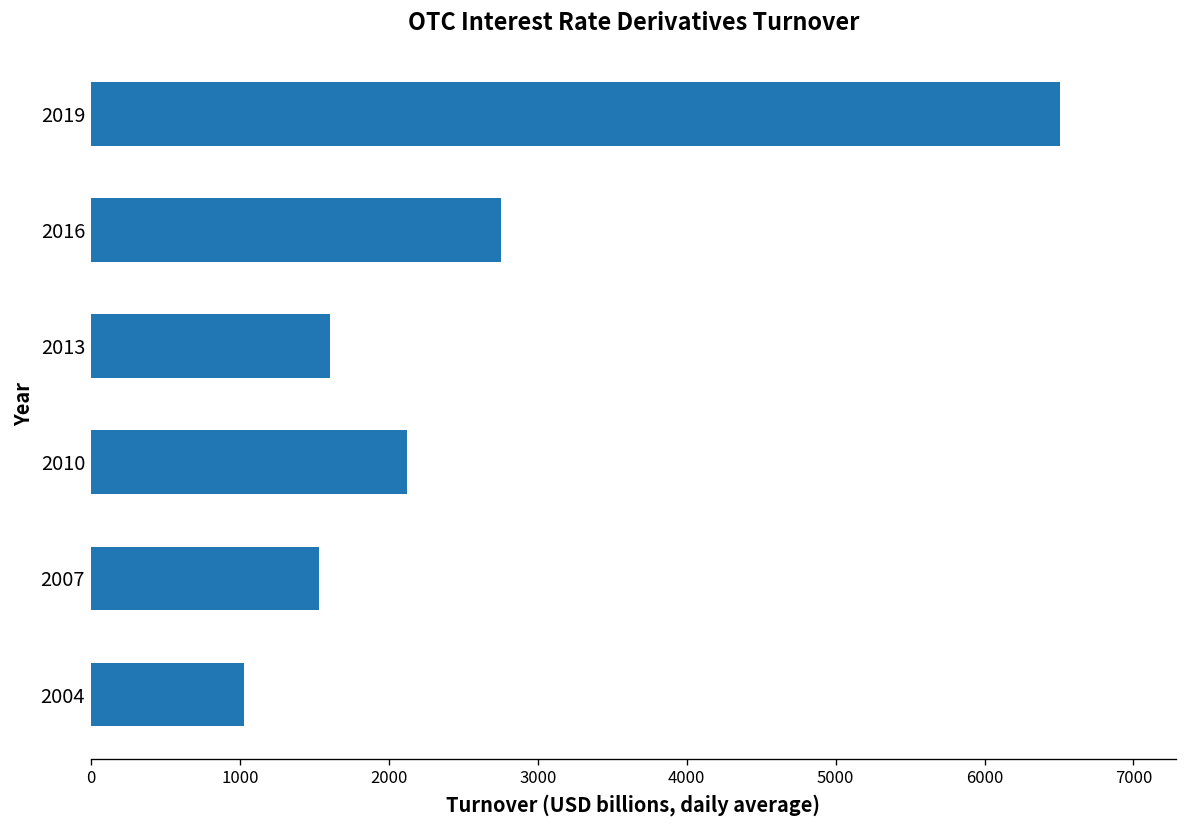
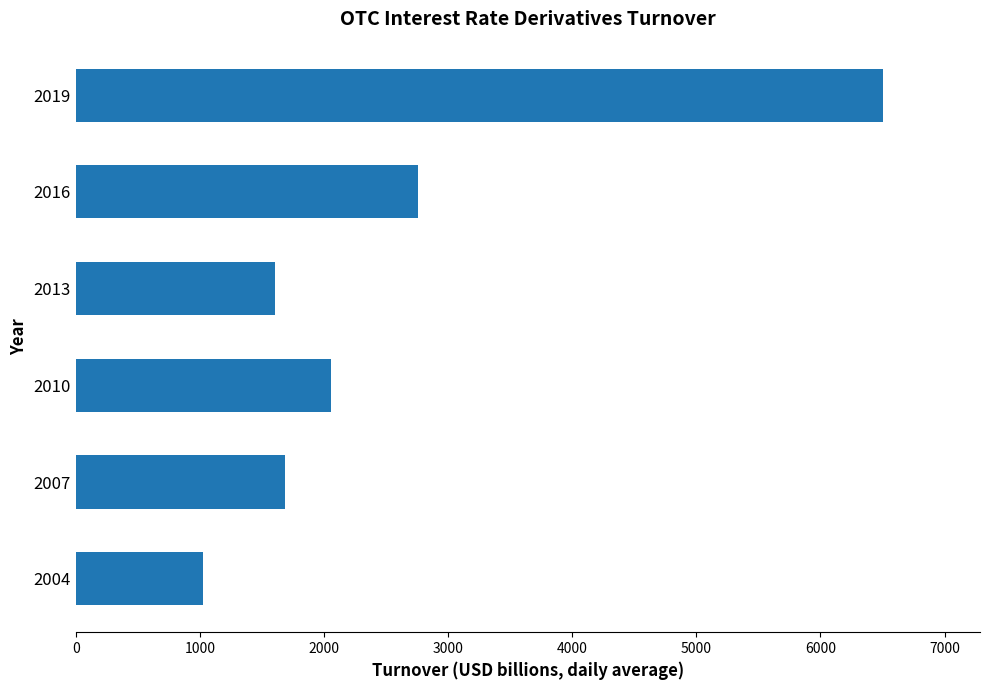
2010: 2120 -> 2050
2007: 1530 -> 1690
